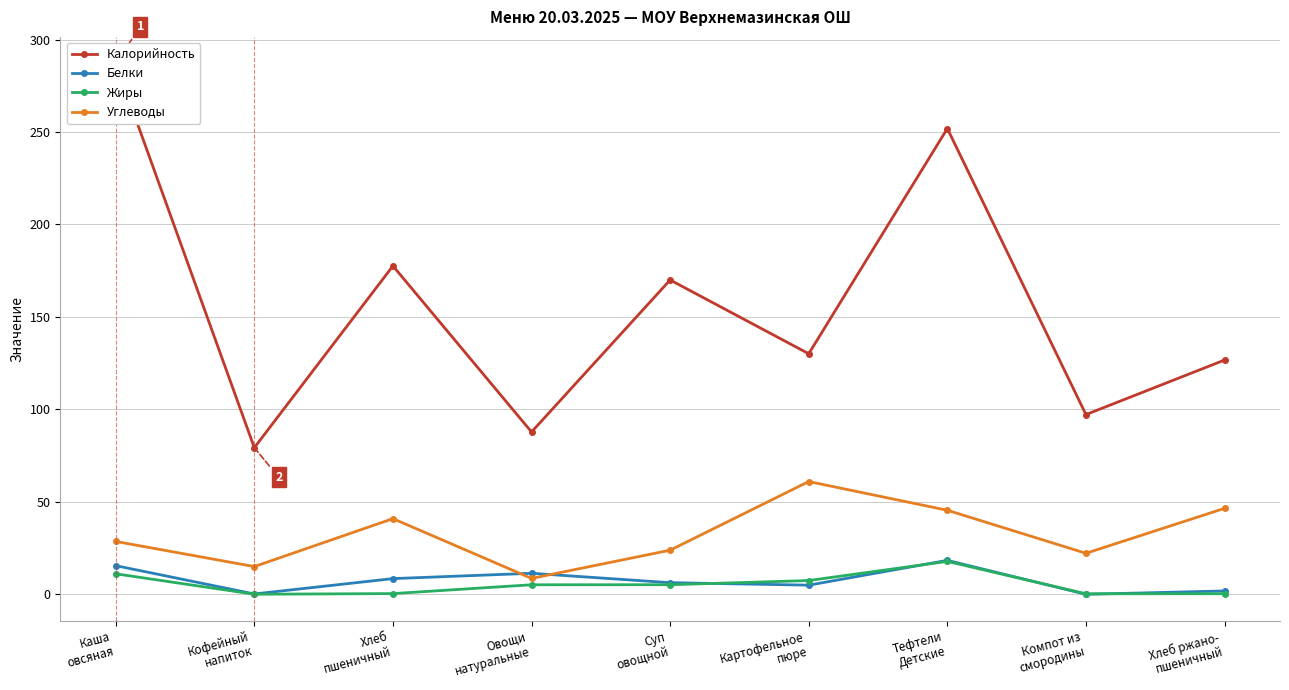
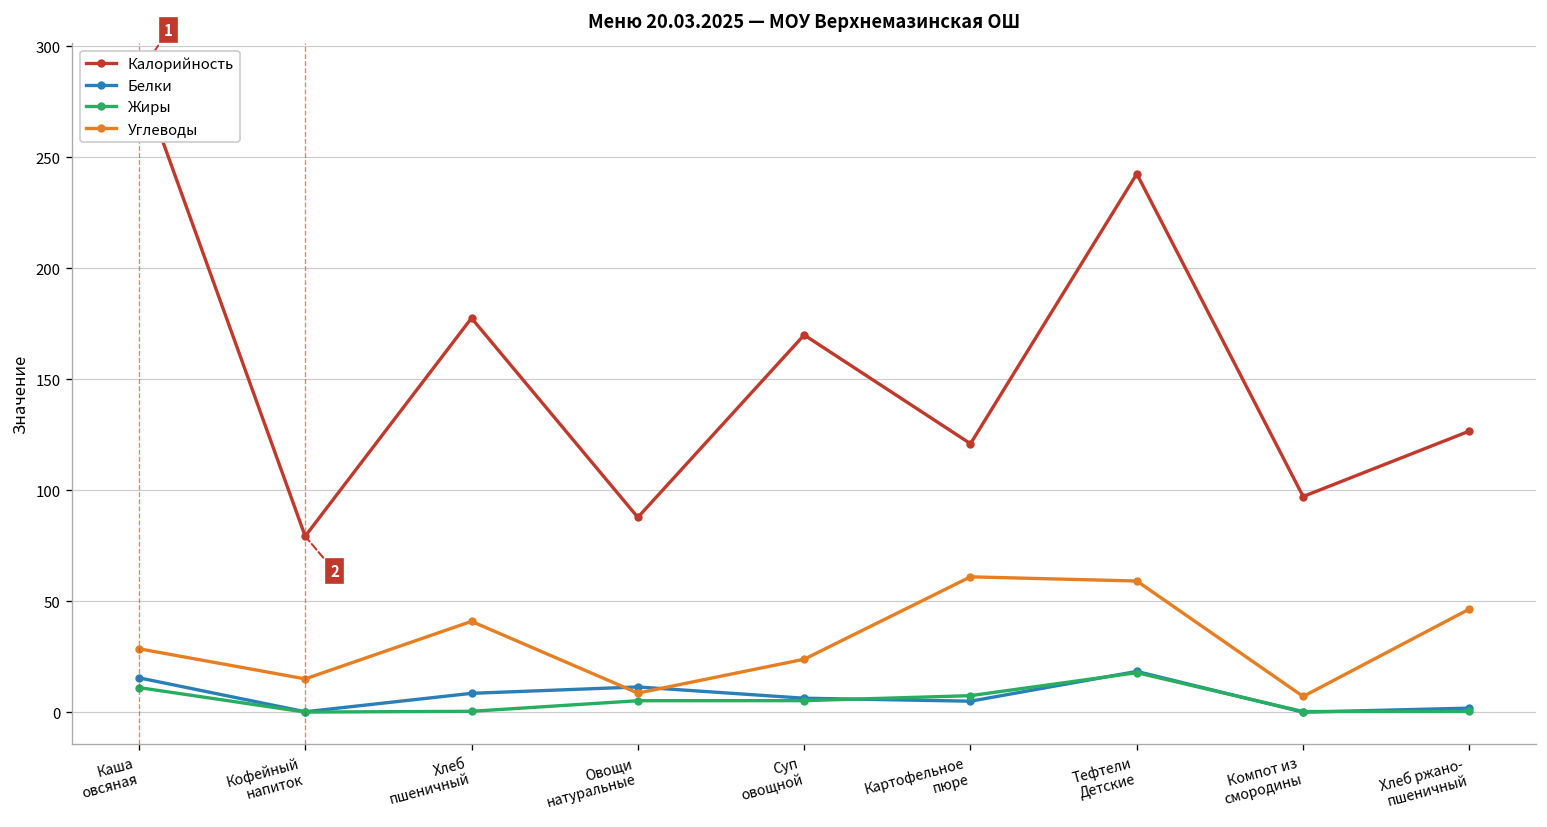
Калорийность, Картофельное пюре: 130 -> 121
Калорийность, Тефтели Детские: 252 -> 243
Углеводы, Тефтели Детские: 45 -> 59
Углеводы, Компот из смородины: 22 -> 7
